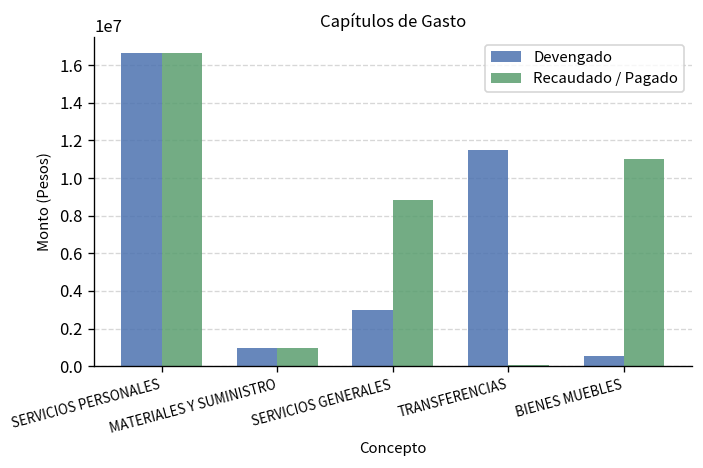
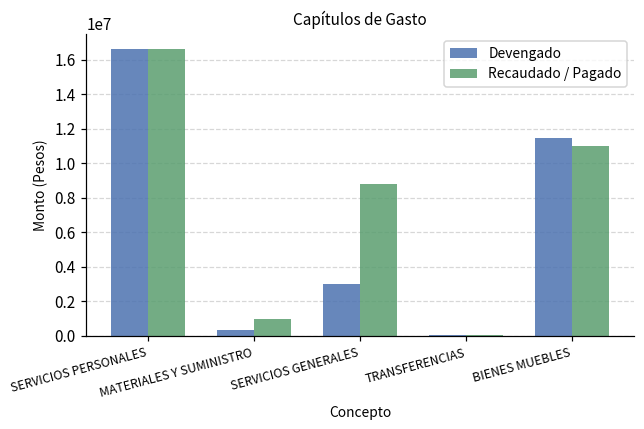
Devengado, MATERIALES Y SUMINISTRO: 900000 -> 300000
Devengado, TRANSFERENCIAS: 11500000 -> 100000
Devengado, BIENES MUEBLES: 600000 -> 11500000
